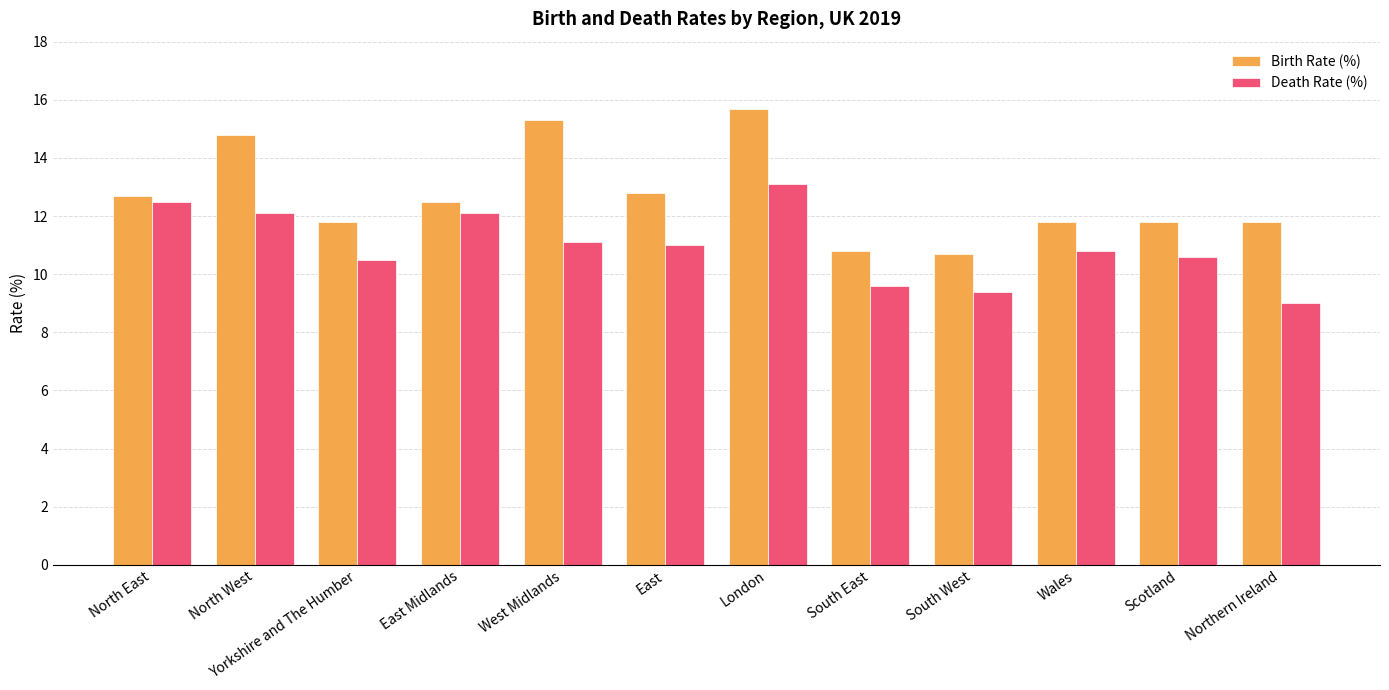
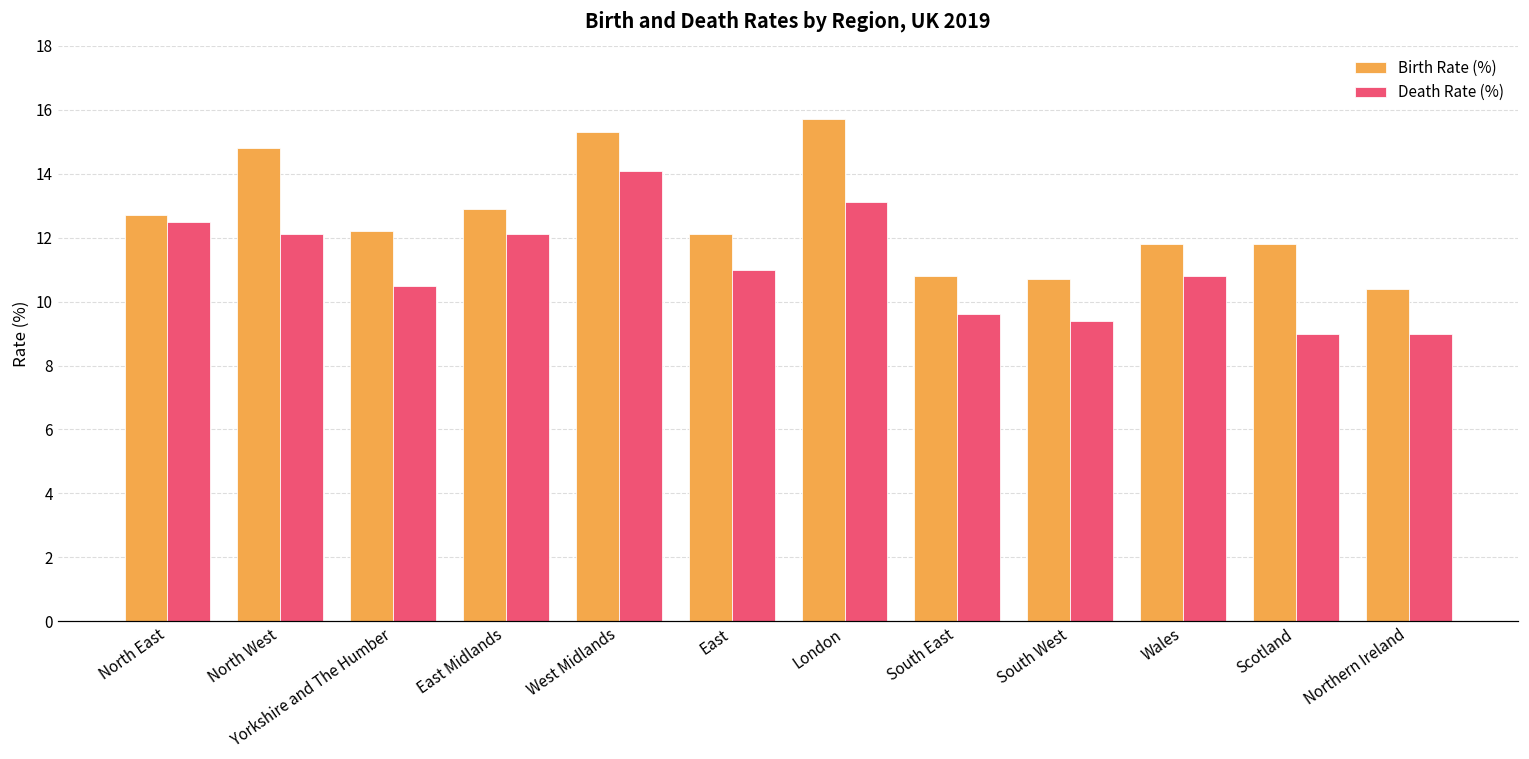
Birth Rate (%), Yorkshire and The Humber: 11.8 -> 12.2
Birth Rate (%), East Midlands: 12.5 -> 12.9
Death Rate (%), West Midlands: 11.1 -> 14.1
Birth Rate (%), East: 12.8 -> 12.1
Death Rate (%), Scotland: 10.6 -> 9.0
Birth Rate (%), Northern Ireland: 11.8 -> 10.4
